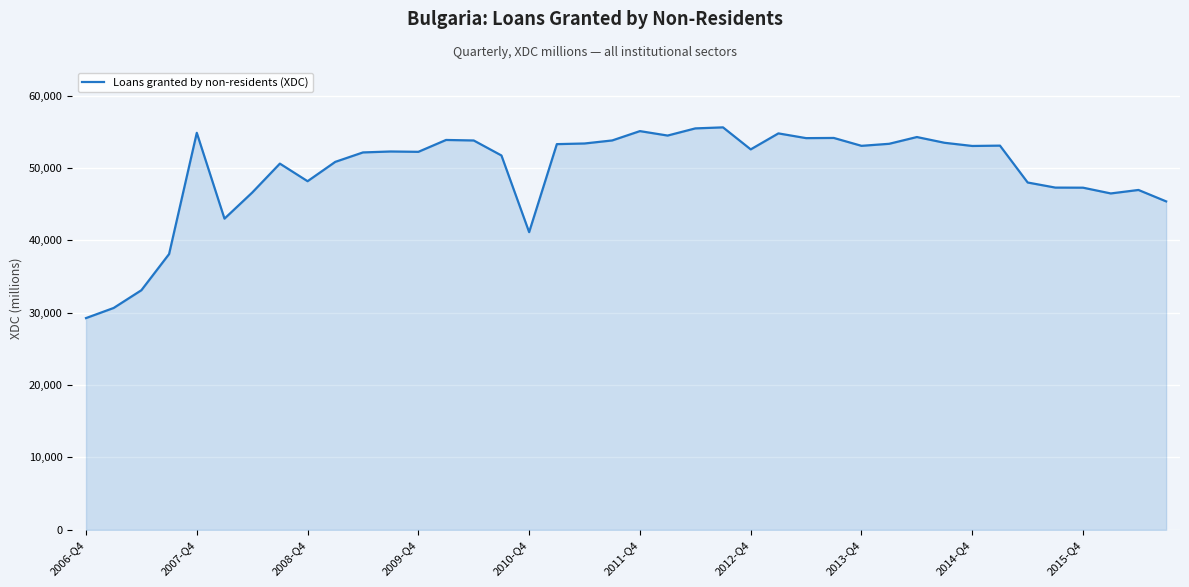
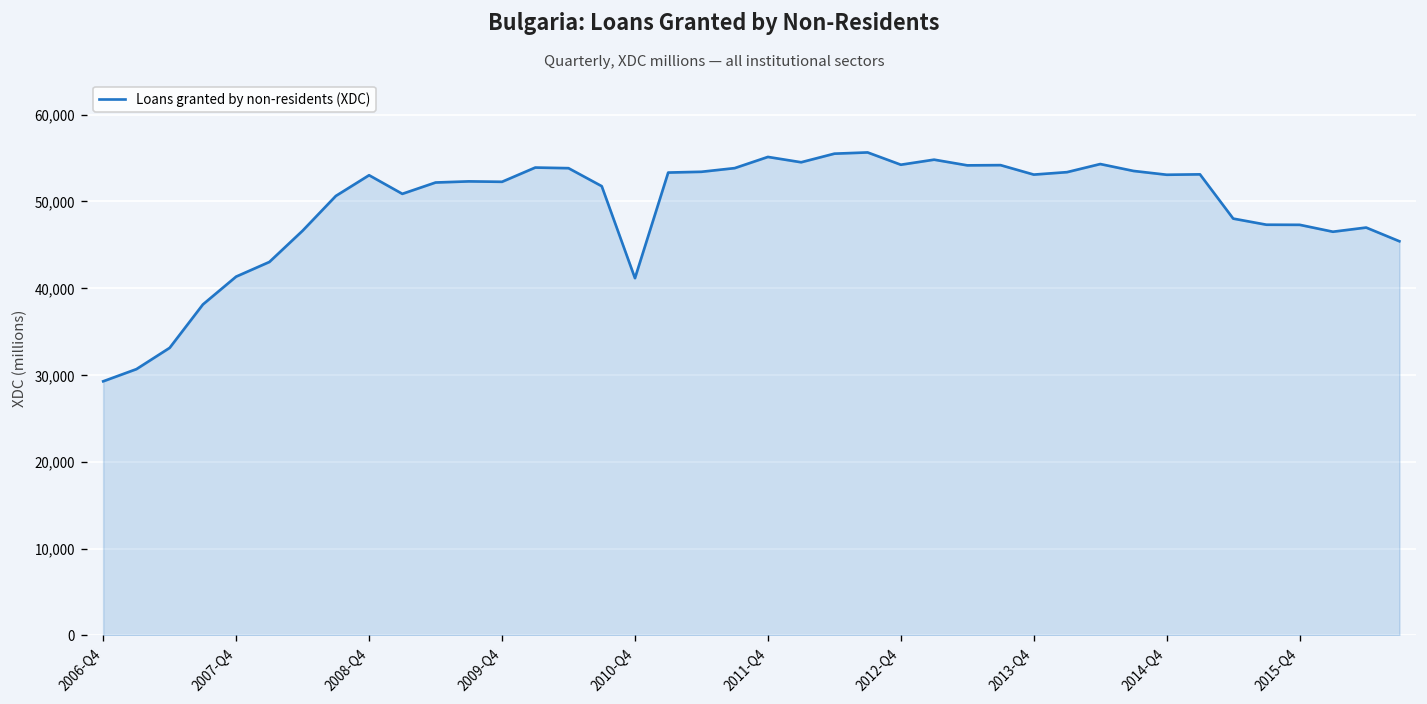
2007-Q4: 55,000 -> 41,000
2008-Q4: 48,000 -> 53,000
2012-Q4: 53,000 -> 54,000
